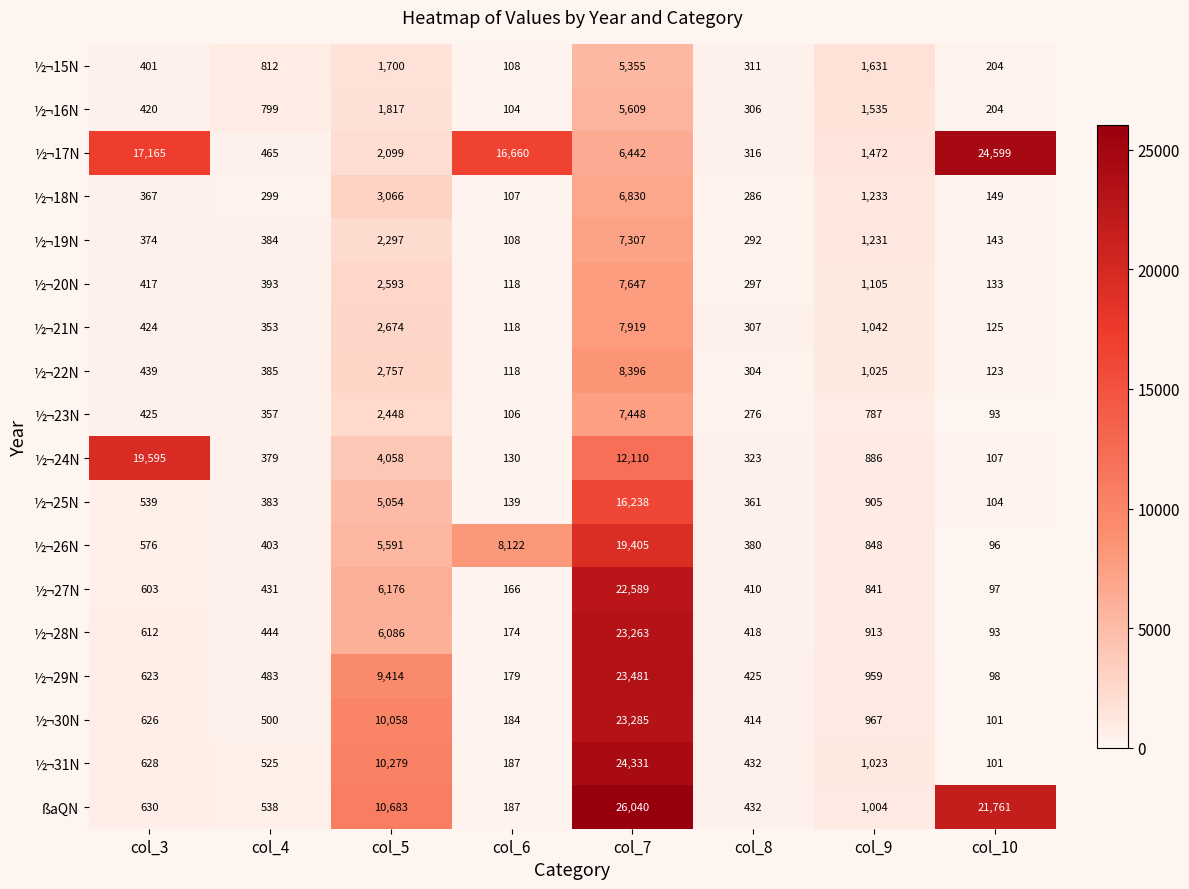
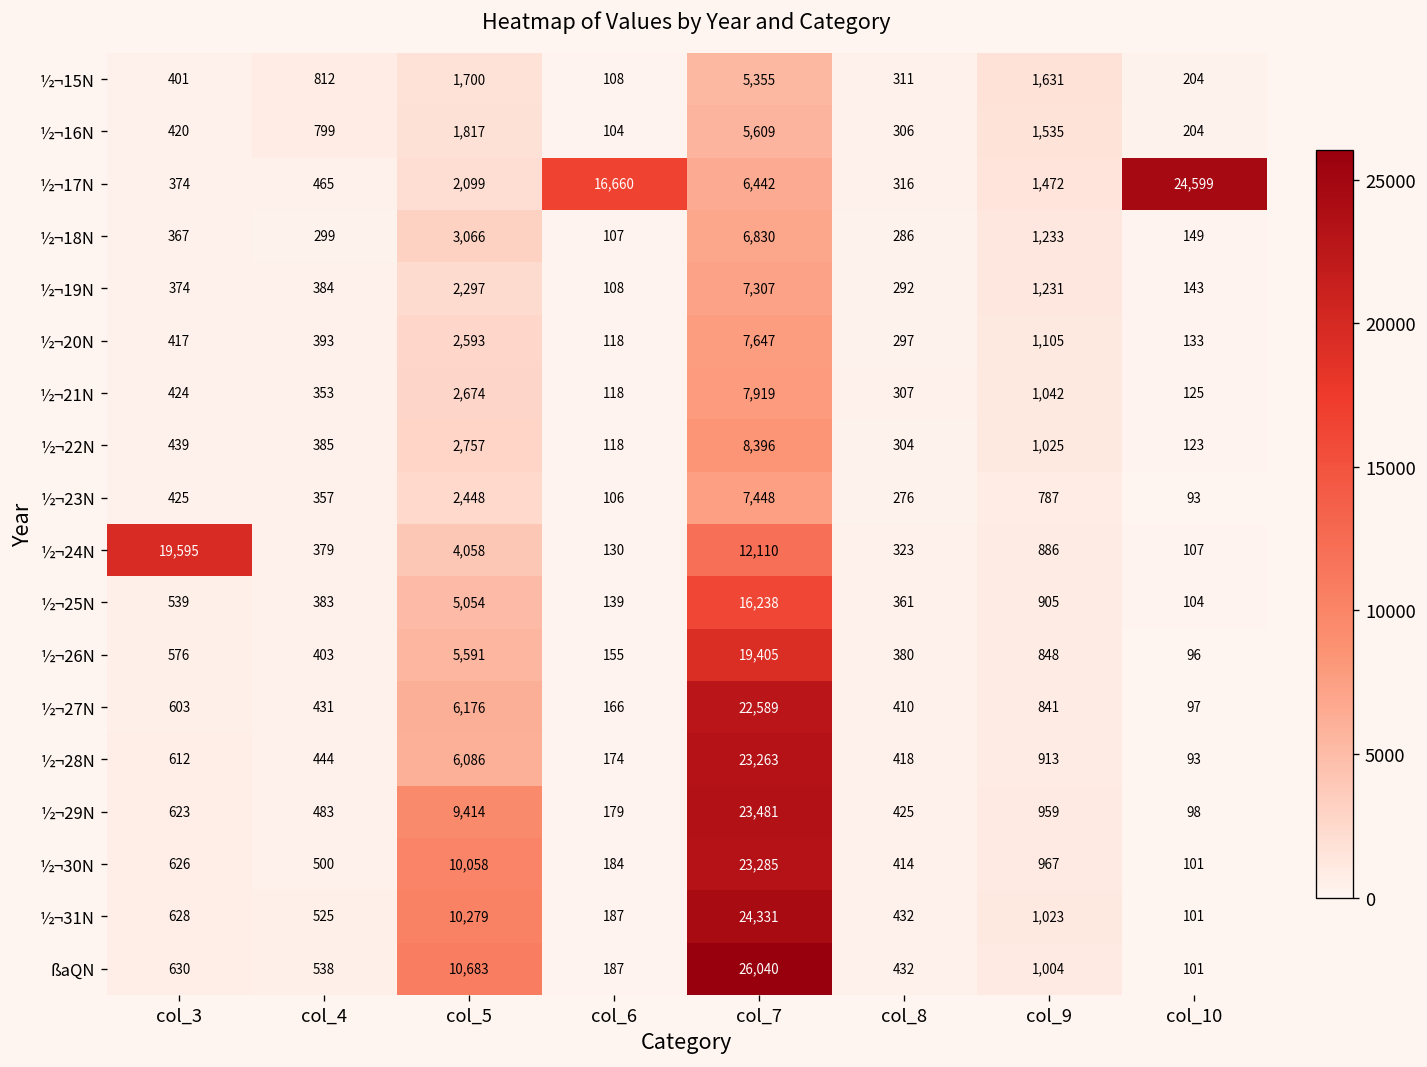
½¬17N, col_3: 17,165 -> 374
½¬26N, col_6: 8,122 -> 155
ßaQN, col_10: 21,761 -> 101
